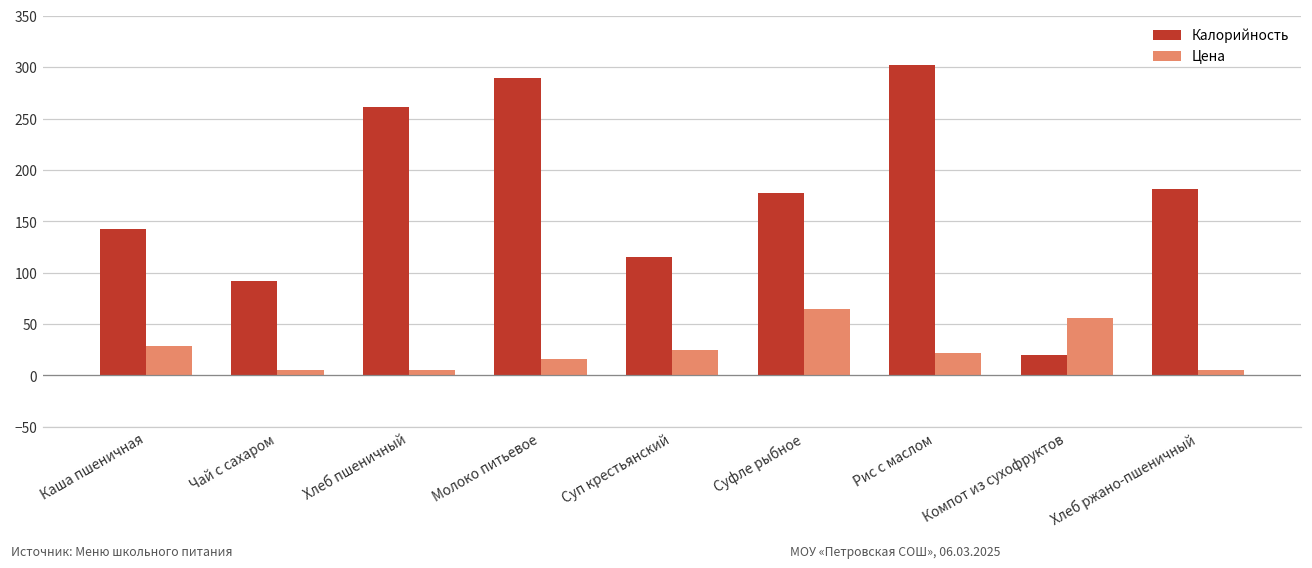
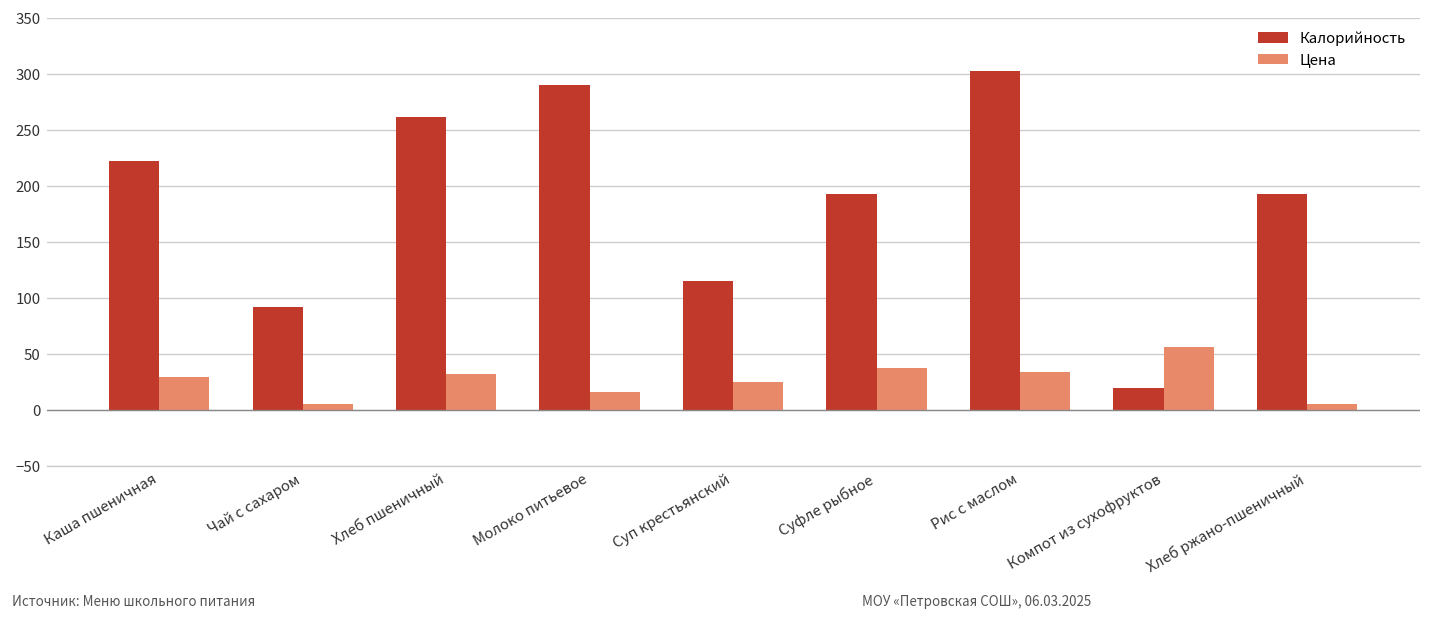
Калорийность, Каша пшеничная: 140 -> 220
Цена, Хлеб пшеничный: 10 -> 30
Калорийность, Суфле рыбное: 180 -> 190
Цена, Суфле рыбное: 70 -> 40
Цена, Рис с маслом: 20 -> 30
Калорийность, Хлеб ржано-пшеничный: 180 -> 190
